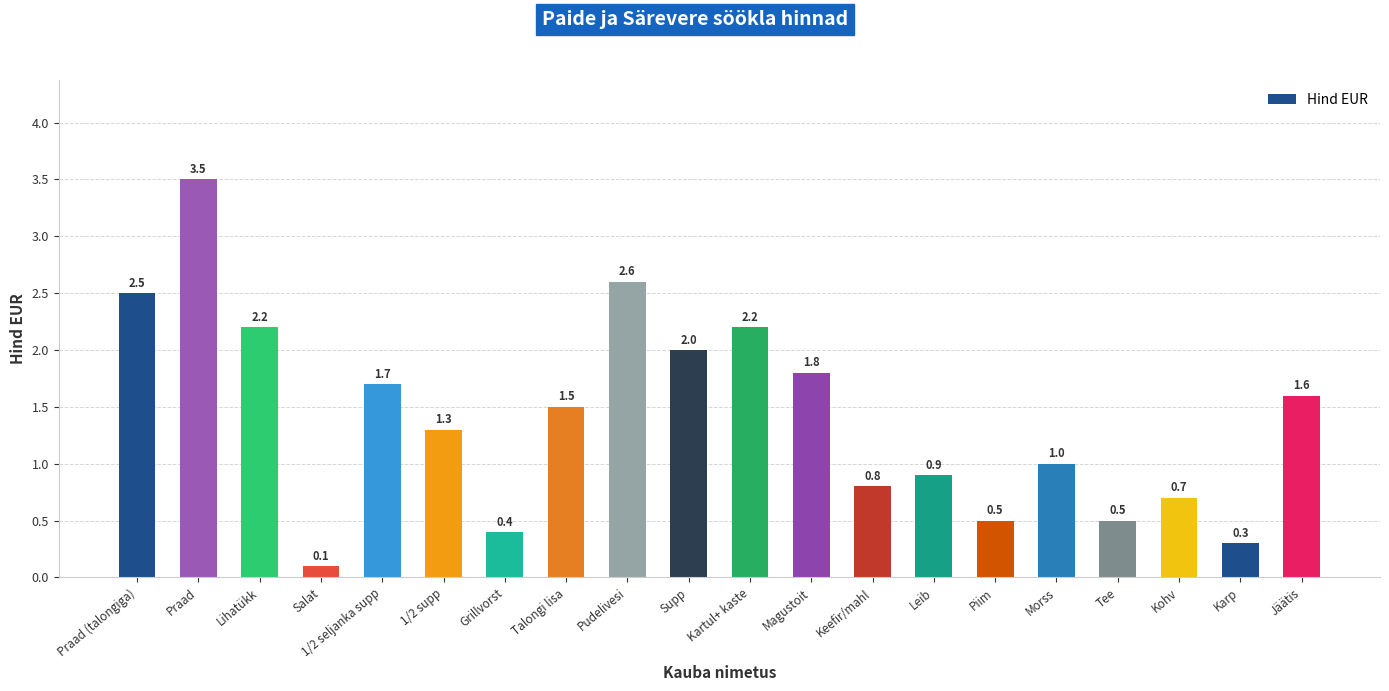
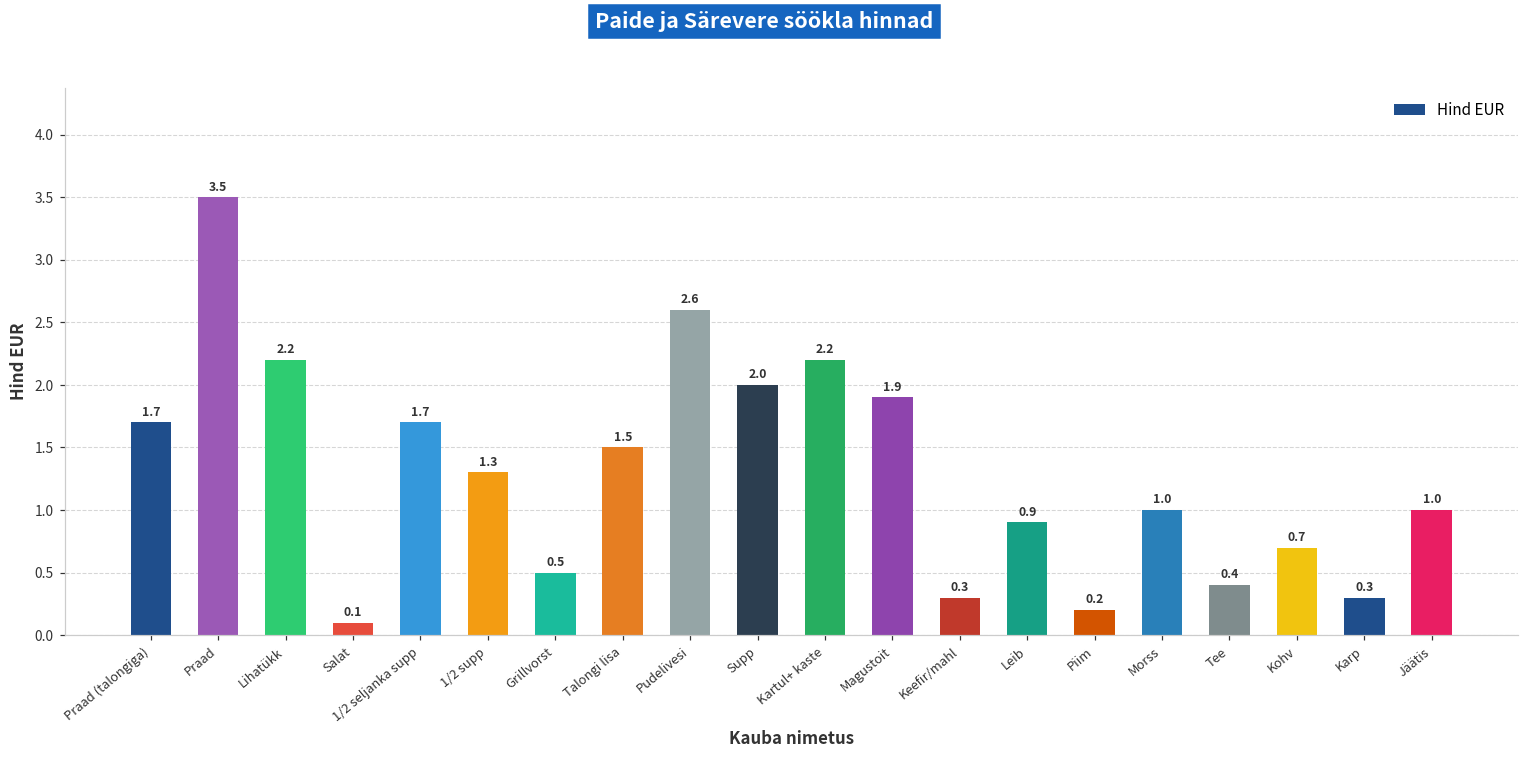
Praad (talongiga): 2.5 -> 1.7
Grillvorst: 0.4 -> 0.5
Magustoit: 1.8 -> 1.9
Keefir/mahl: 0.8 -> 0.3
Piim: 0.5 -> 0.2
Tee: 0.5 -> 0.4
Jäätis: 1.6 -> 1.0
